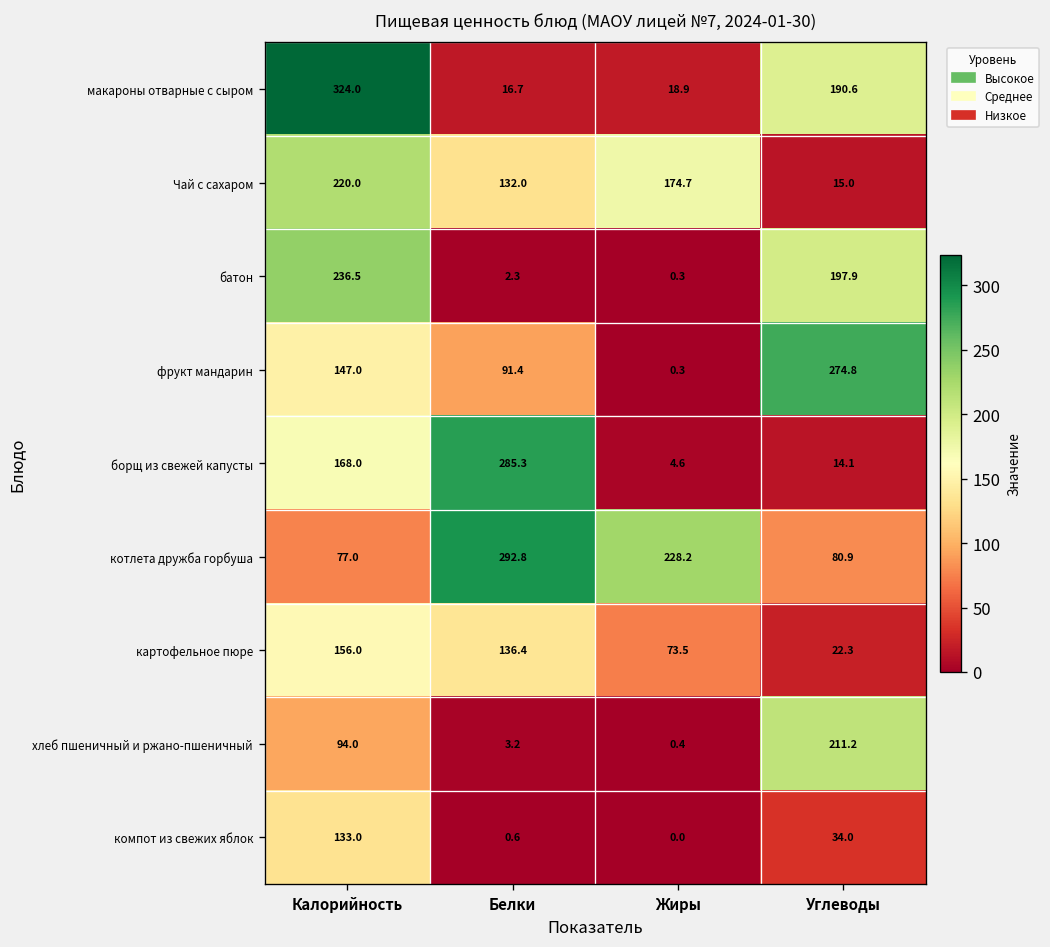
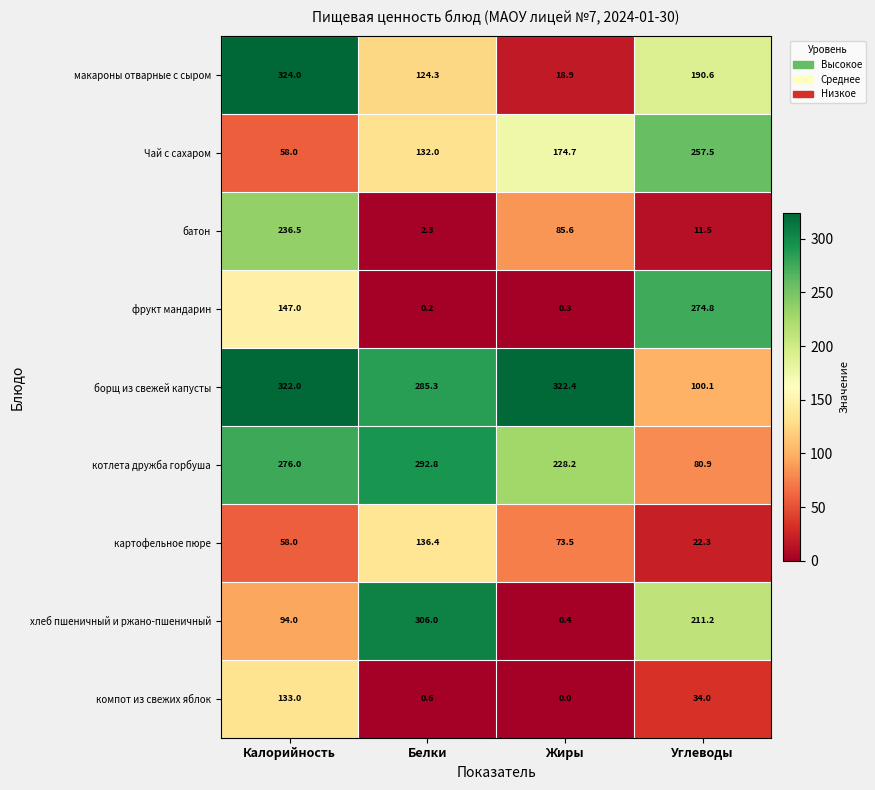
макароны отварные с сыром, Белки: 16.7 -> 124.3
Чай с сахаром, Калорийность: 220.0 -> 58.0
Чай с сахаром, Углеводы: 15.0 -> 257.5
батон, Жиры: 0.3 -> 85.6
батон, Углеводы: 197.9 -> 11.5
фрукт мандарин, Белки: 91.4 -> 0.2
борщ из свежей капусты, Калорийность: 168.0 -> 322.0
борщ из свежей капусты, Жиры: 4.6 -> 322.4
борщ из свежей капусты, Углеводы: 14.1 -> 100.1
котлета дружба горбуша, Калорийность: 77.0 -> 276.0
картофельное пюре, Калорийность: 156.0 -> 58.0
хлеб пшеничный и ржано-пшеничный, Белки: 3.2 -> 306.0
